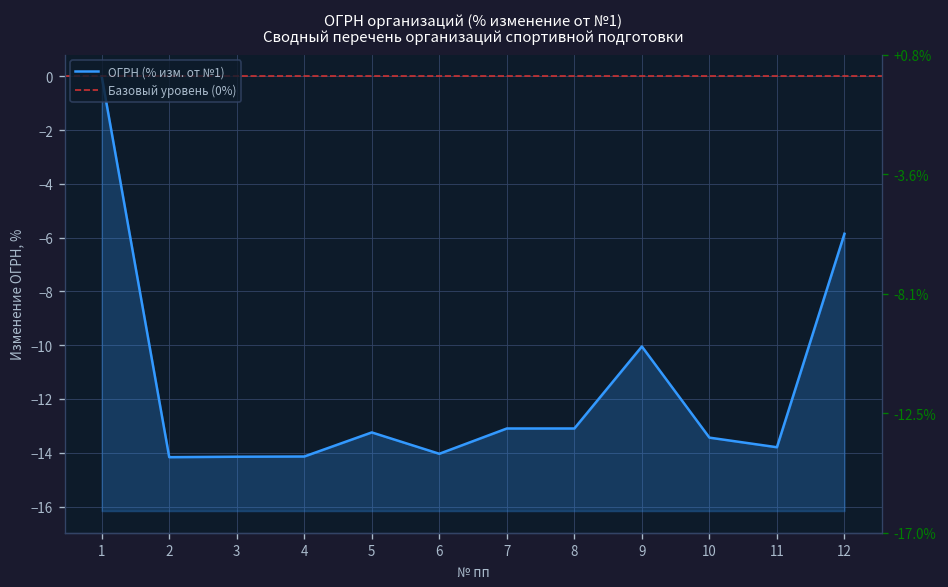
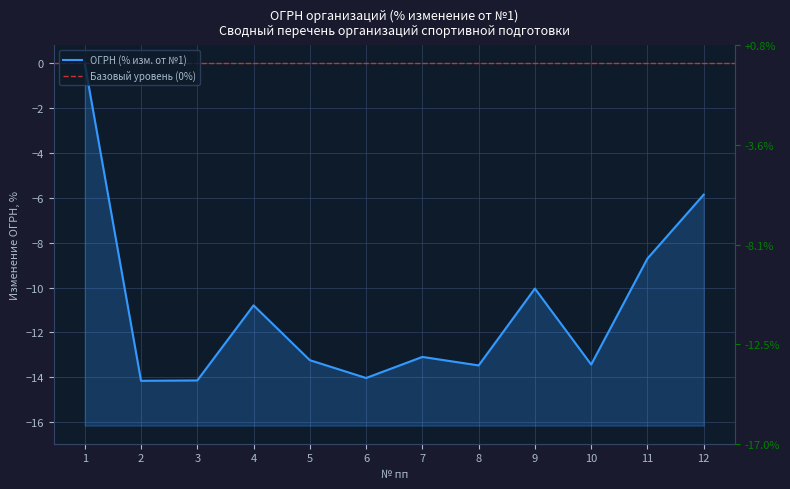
4: -14.1 -> -10.8
8: -13.1 -> -13.5
11: -13.8 -> -8.7
